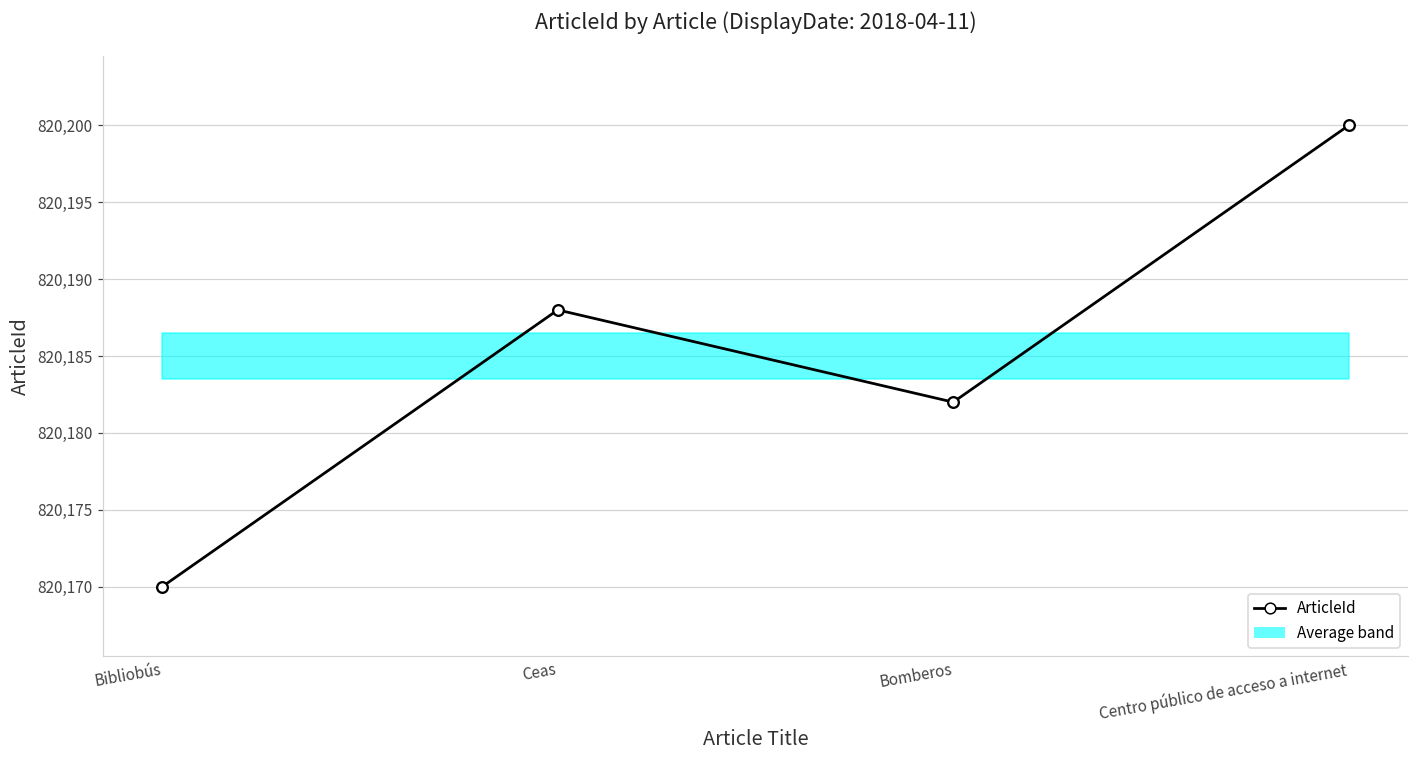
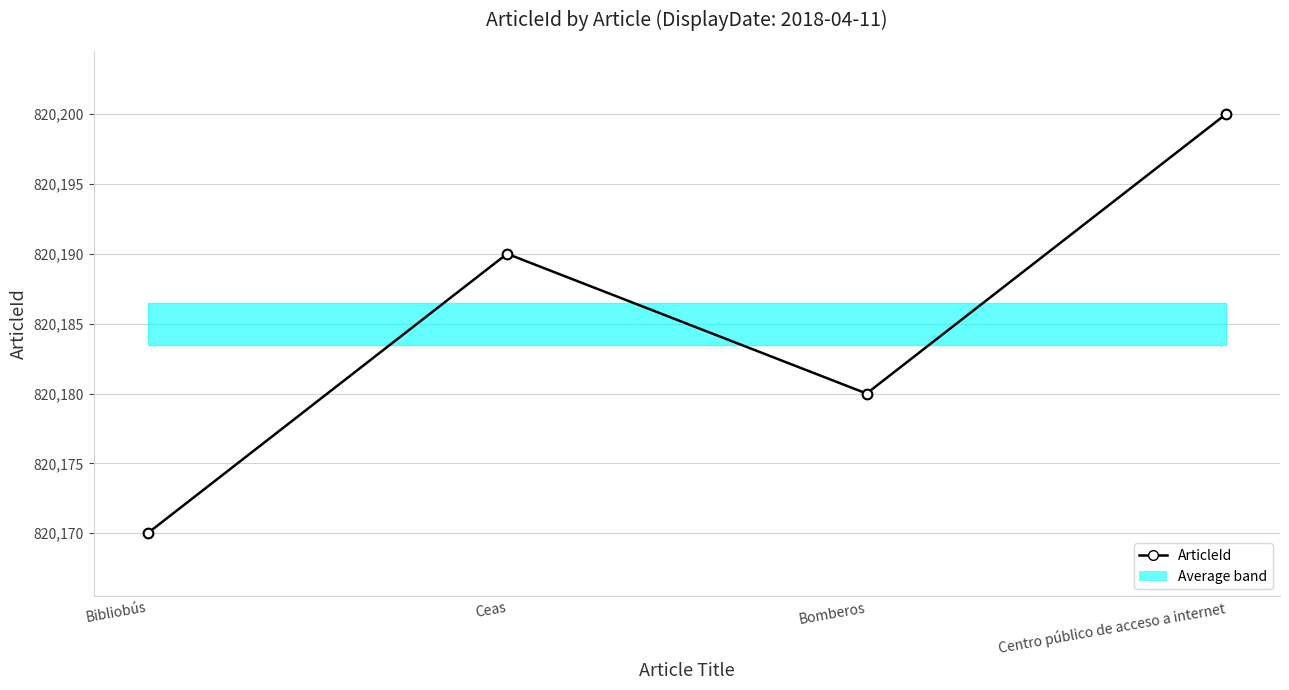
ArticleId, Ceas: 820,188 -> 820,190
ArticleId, Bomberos: 820,182 -> 820,180
